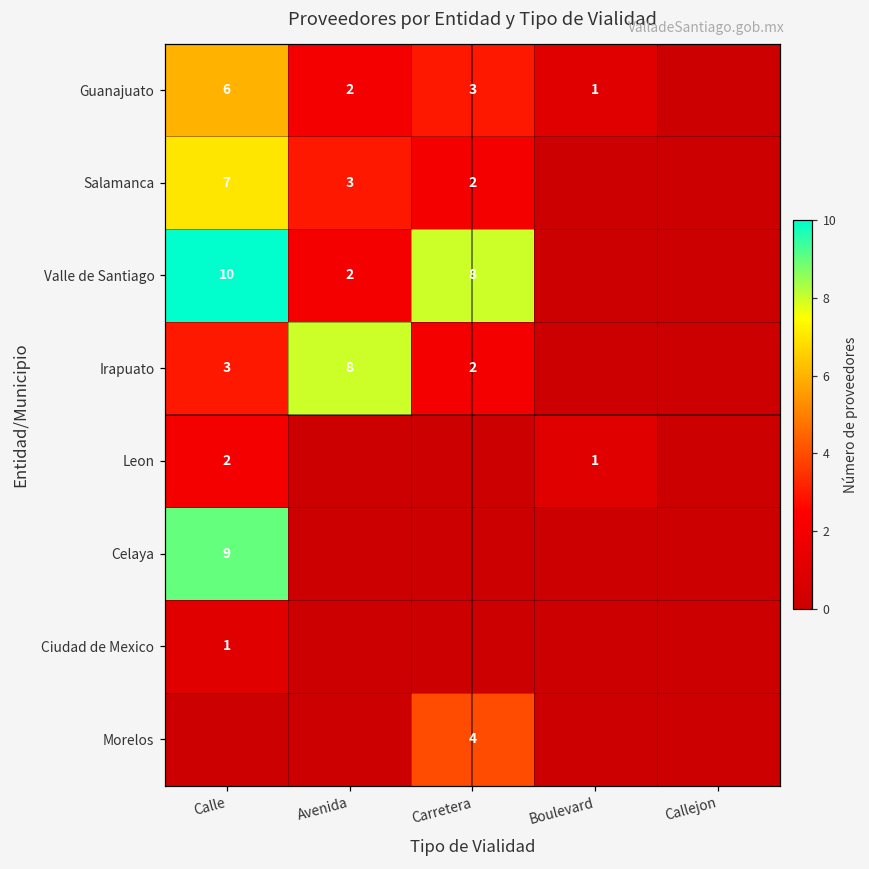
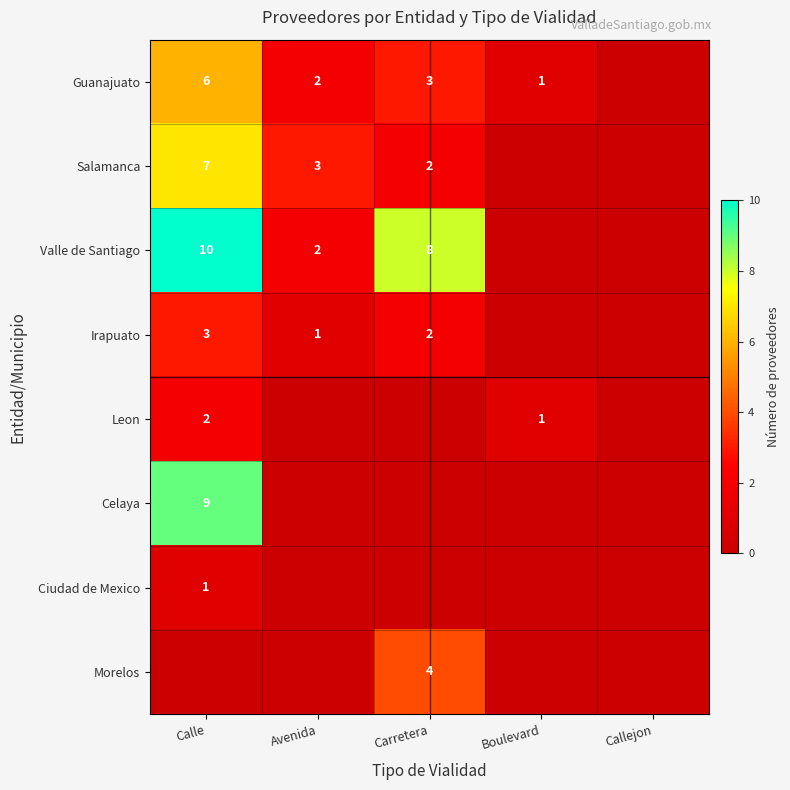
Irapuato, Avenida: 8 -> 1
